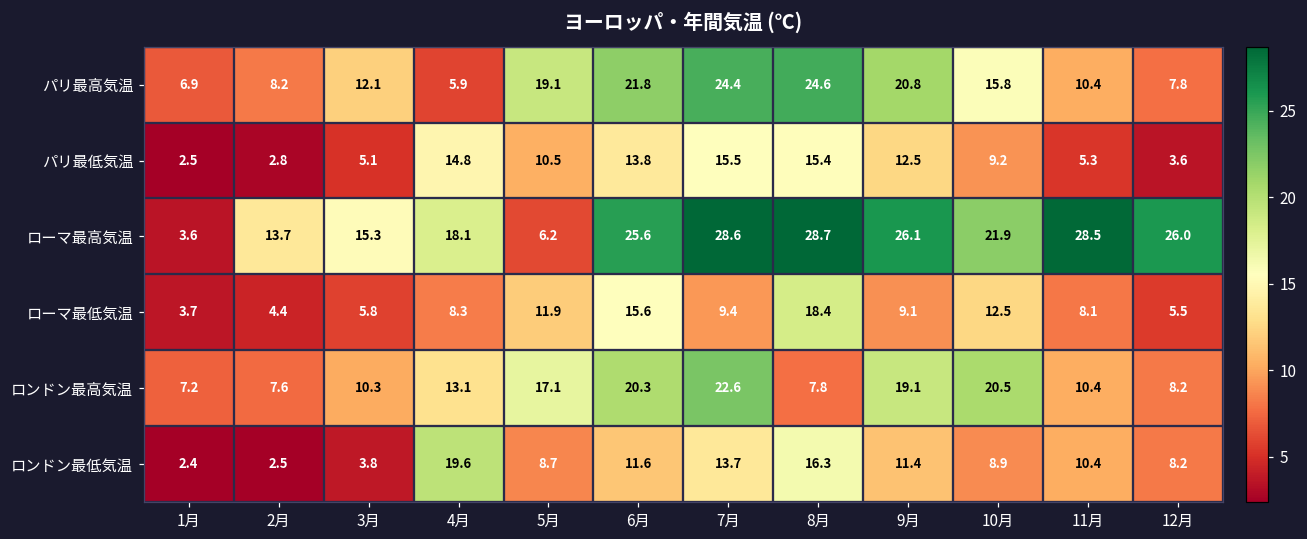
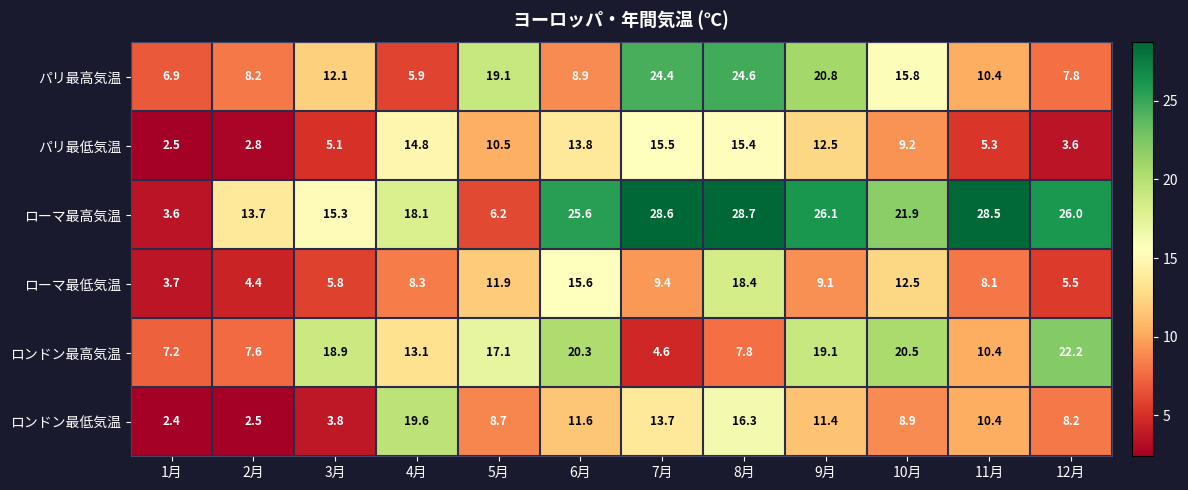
パリ最高気温, 6月: 21.8 -> 8.9
ロンドン最高気温, 3月: 10.3 -> 18.9
ロンドン最高気温, 7月: 22.6 -> 4.6
ロンドン最高気温, 12月: 8.2 -> 22.2
